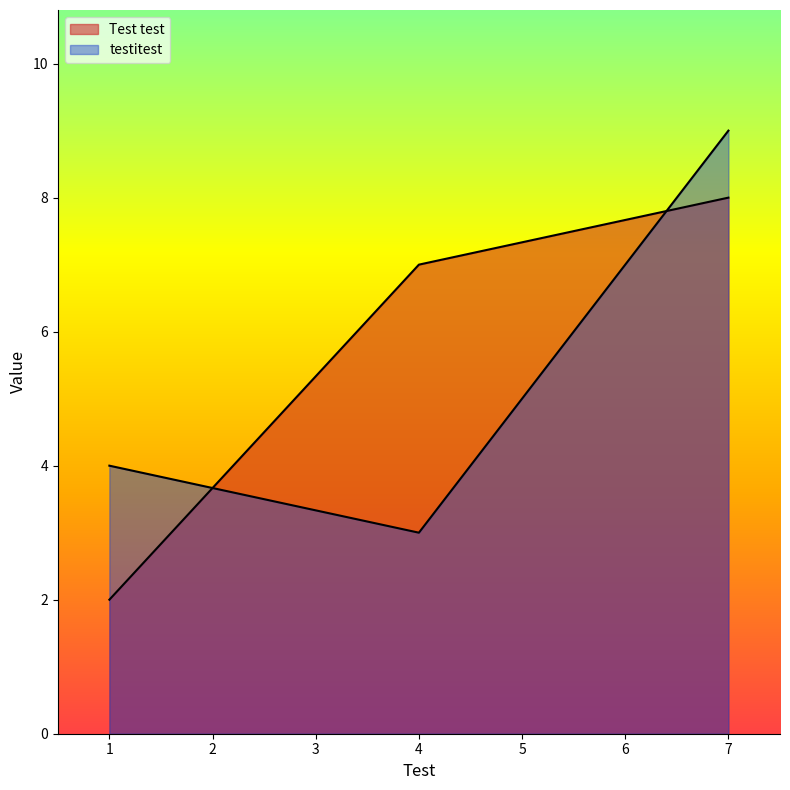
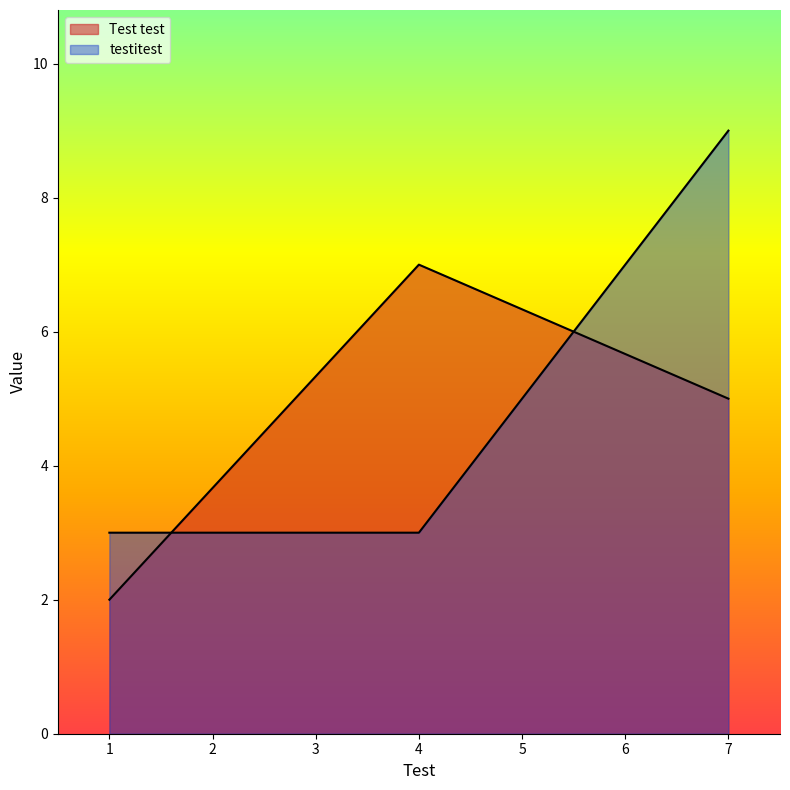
testitest, 1: 4 -> 3
Test test, 7: 8 -> 5
